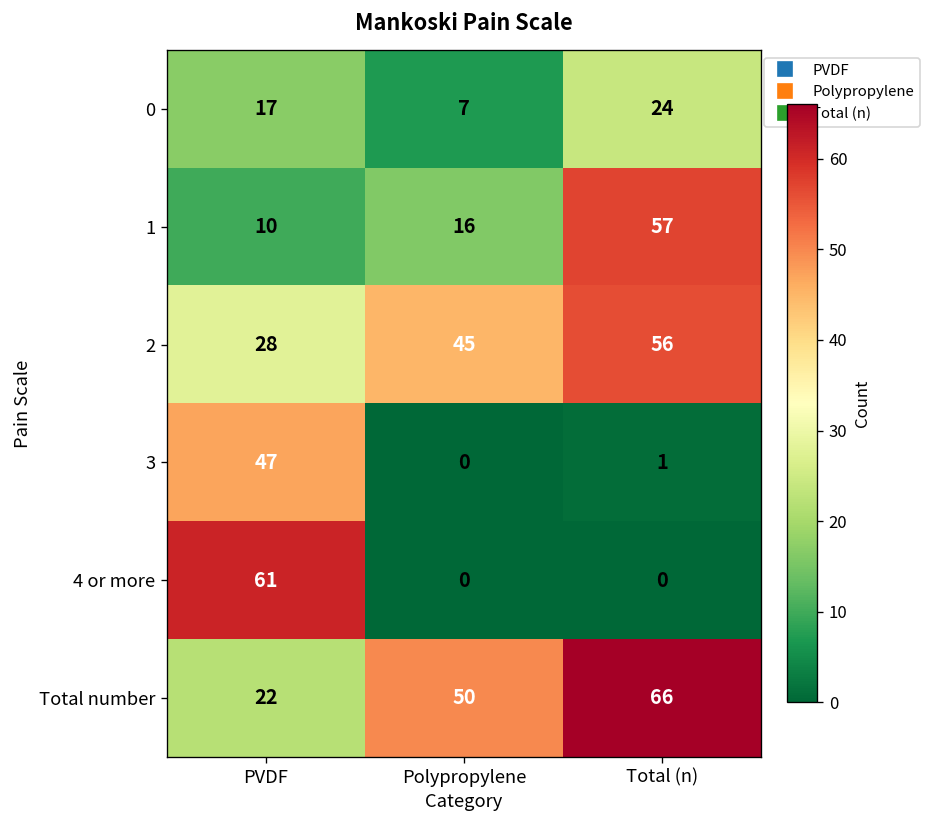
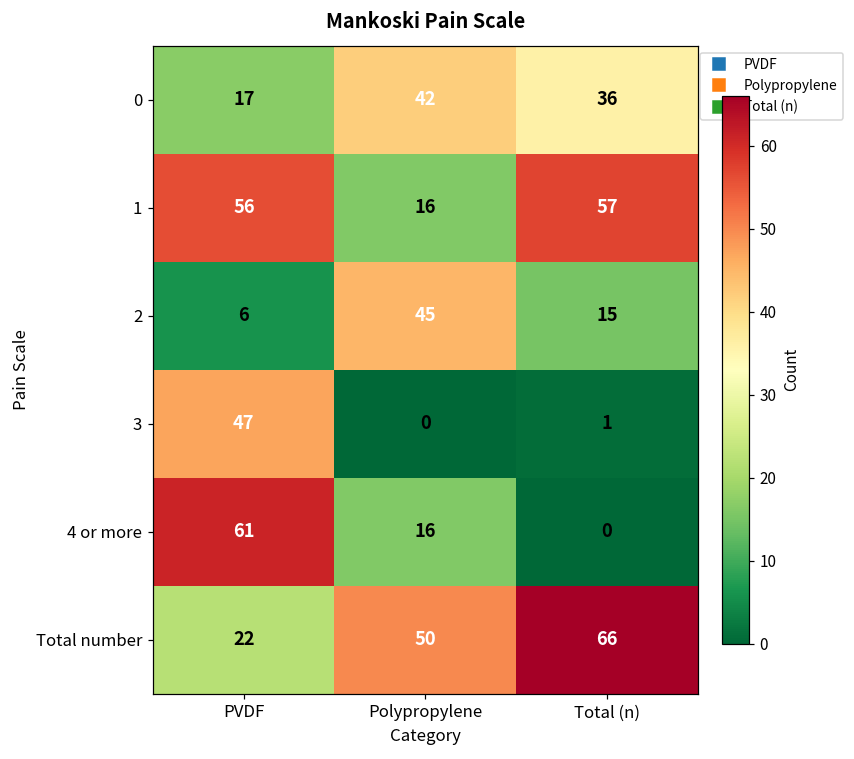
0, Polypropylene: 7 -> 42
0, Total (n): 24 -> 36
1, PVDF: 10 -> 56
2, PVDF: 28 -> 6
2, Total (n): 56 -> 15
4 or more, Polypropylene: 0 -> 16
